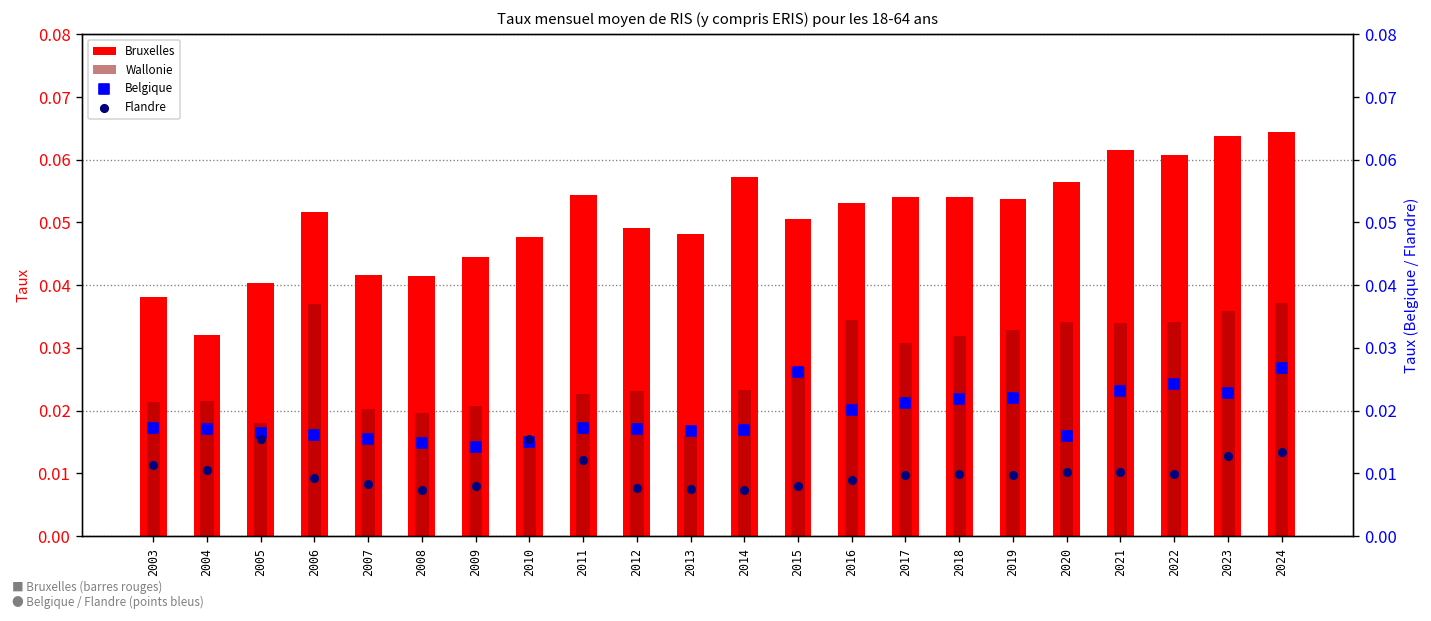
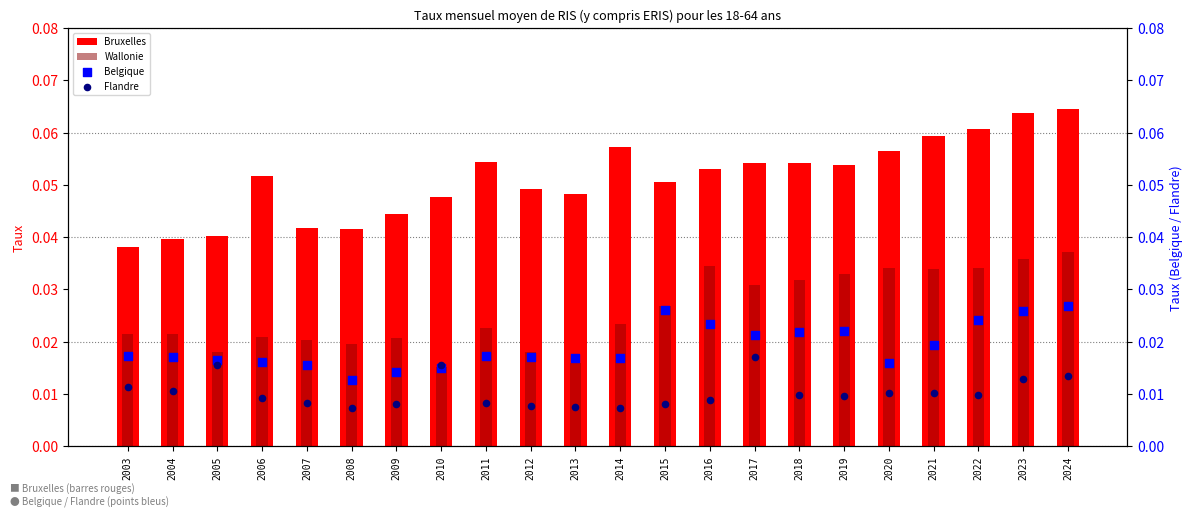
Bruxelles, 2004: 0.032 -> 0.040
Wallonie, 2006: 0.037 -> 0.021
Wallonie, 2012: 0.023 -> 0.018
Bruxelles, 2021: 0.062 -> 0.059
Belgique, 2008: 0.015 -> 0.013
Flandre, 2011: 0.012 -> 0.008
Belgique, 2016: 0.020 -> 0.023
Flandre, 2017: 0.010 -> 0.017
Belgique, 2021: 0.023 -> 0.019
Belgique, 2023: 0.023 -> 0.026
